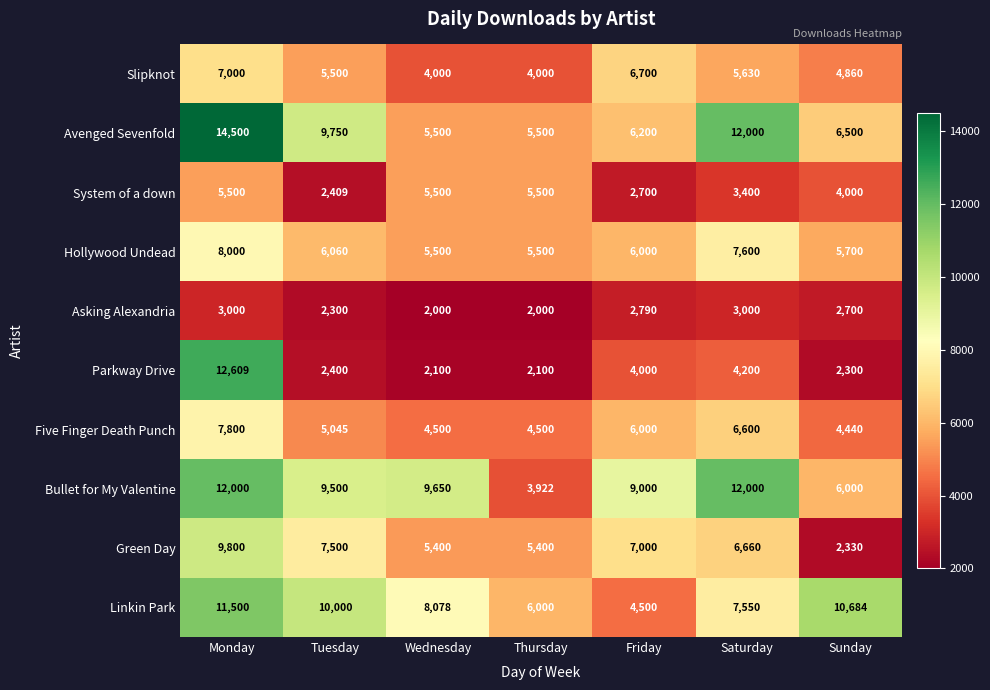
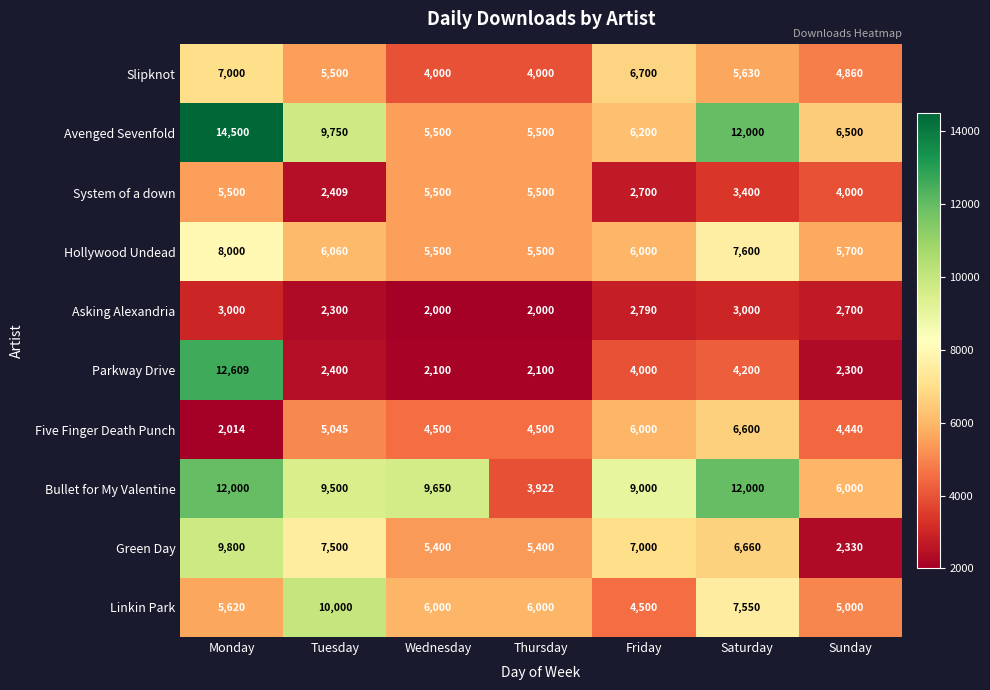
Five Finger Death Punch, Monday: 7,800 -> 2,014
Linkin Park, Monday: 11,500 -> 5,620
Linkin Park, Wednesday: 8,078 -> 6,000
Linkin Park, Sunday: 10,684 -> 5,000
